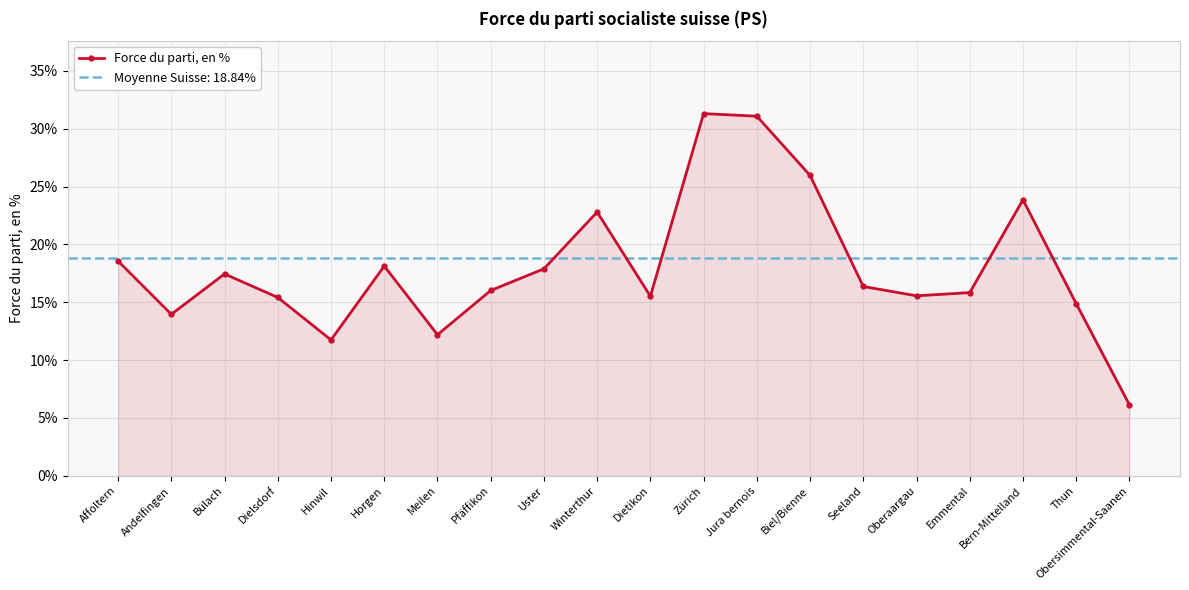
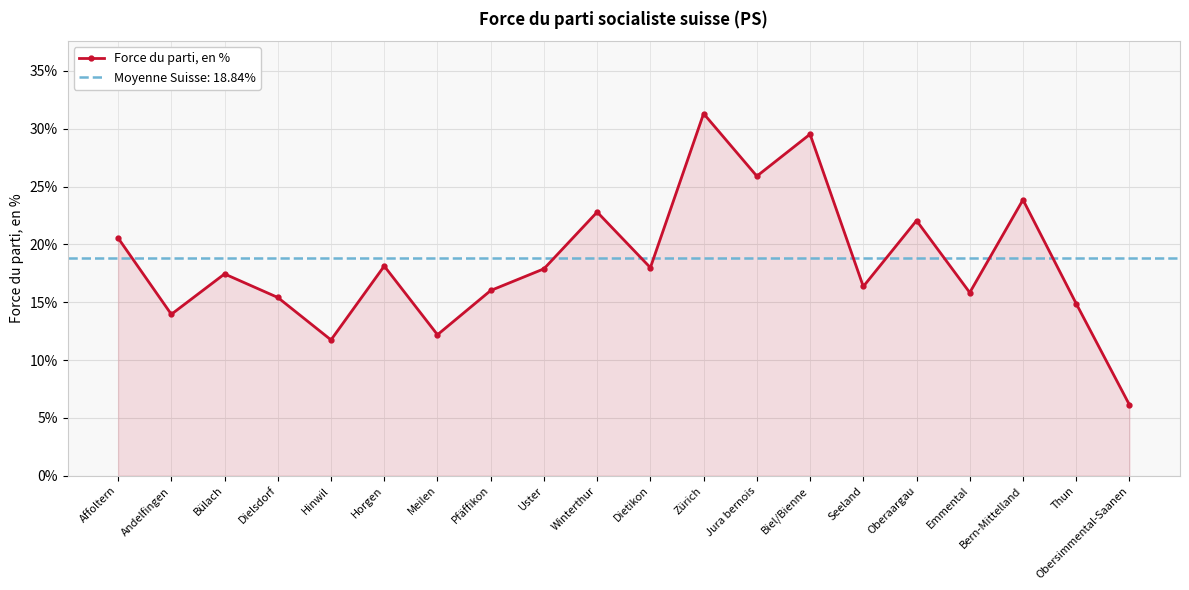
Affoltern: 18.6% -> 20.6%
Dietikon: 15.5% -> 18.0%
Jura bernois: 31.1% -> 25.9%
Biel/Bienne: 26.0% -> 29.5%
Oberaargau: 15.6% -> 22.1%
